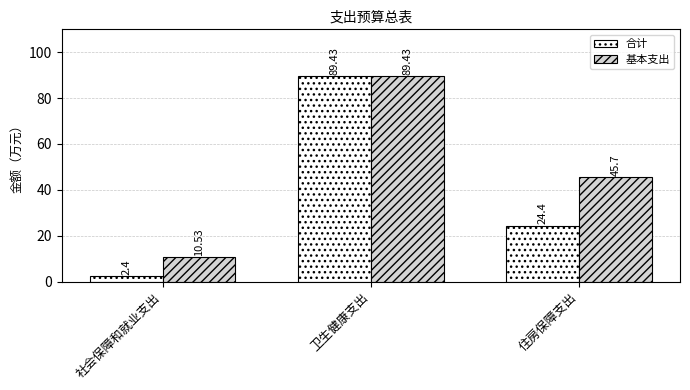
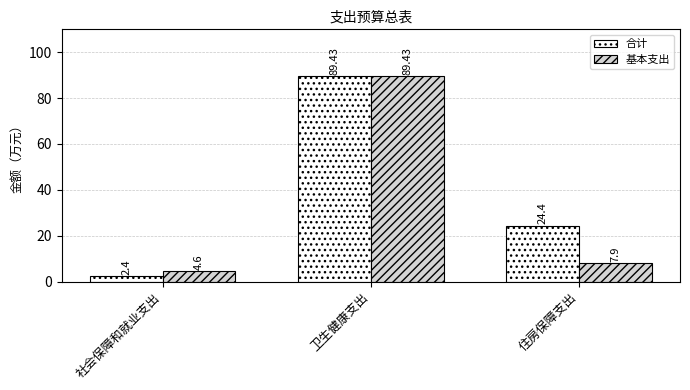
基本支出, 社会保障和就业支出: 10.53 -> 4.6
基本支出, 住房保障支出: 45.7 -> 7.9
